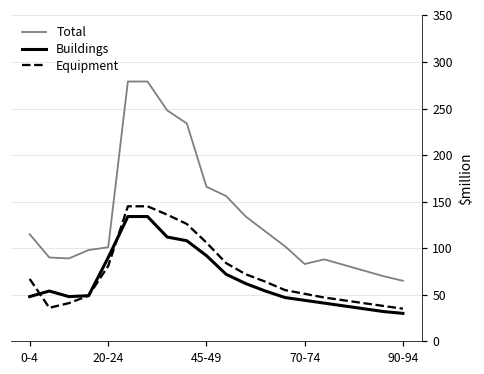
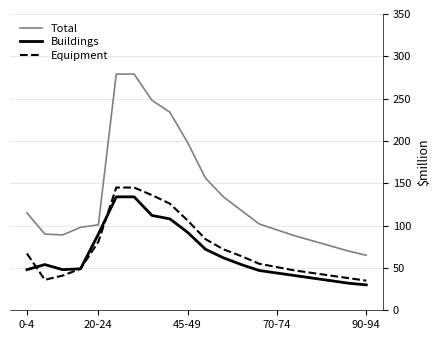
Total, 45-49: 170 -> 200
Total, 70-74: 80 -> 100
